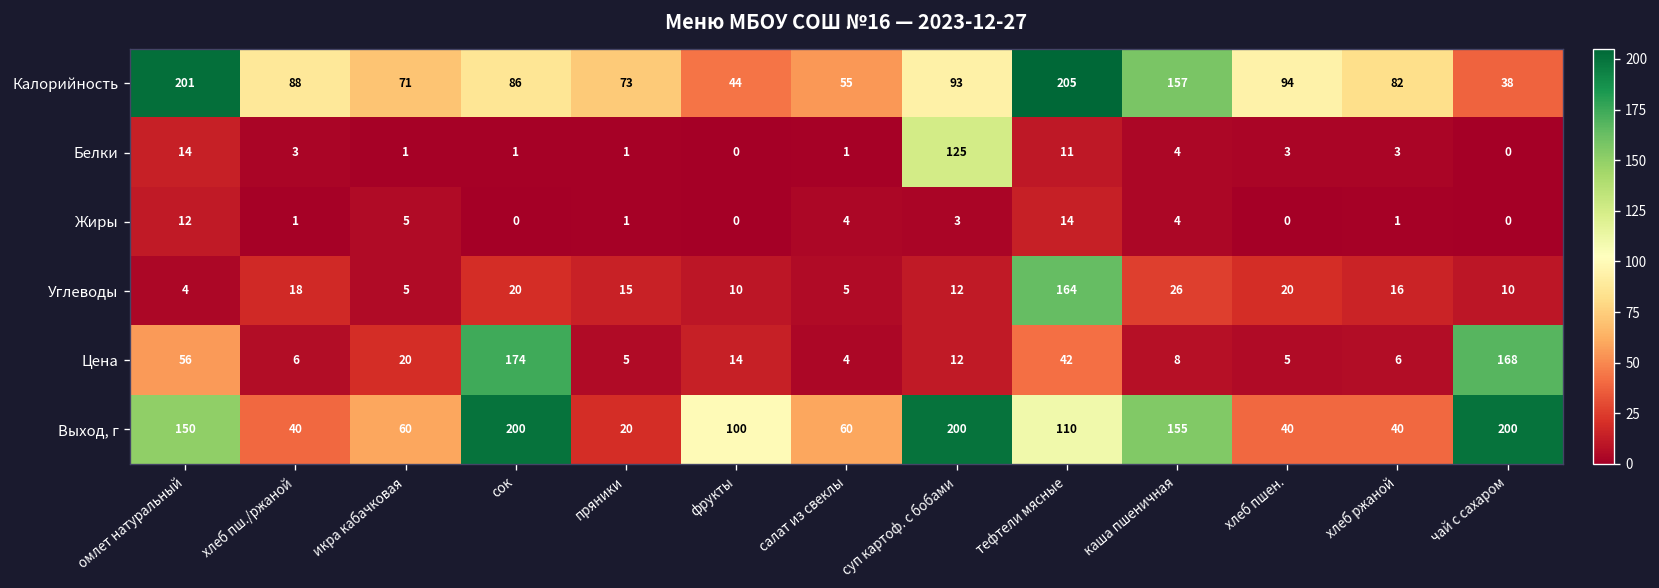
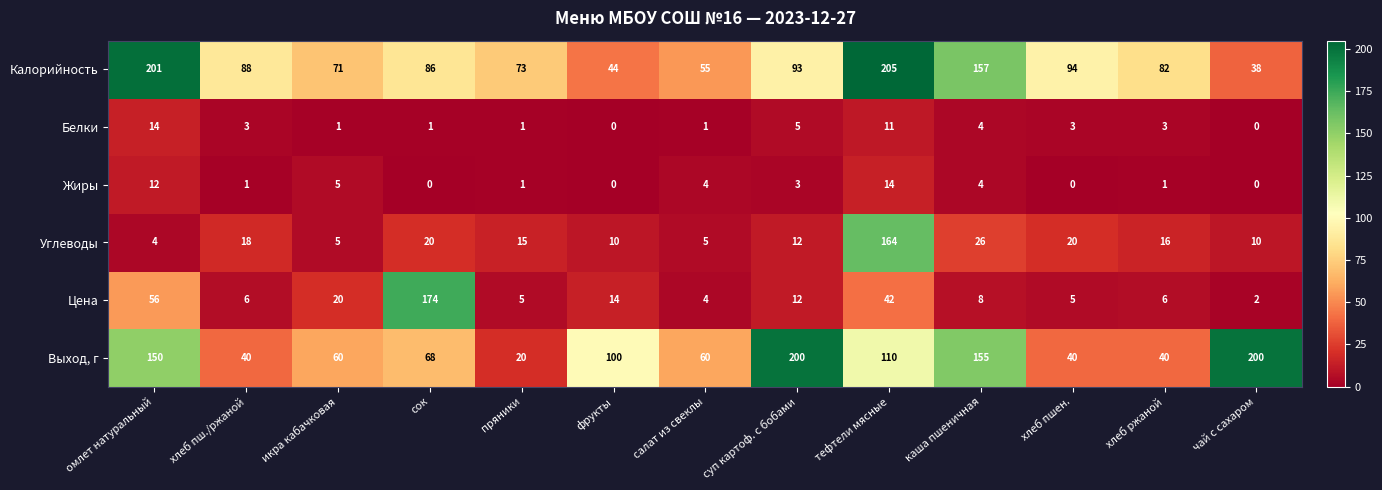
Белки, суп картоф. с бобами: 125 -> 5
Цена, чай с сахаром: 168 -> 2
Выход, г, сок: 200 -> 68
